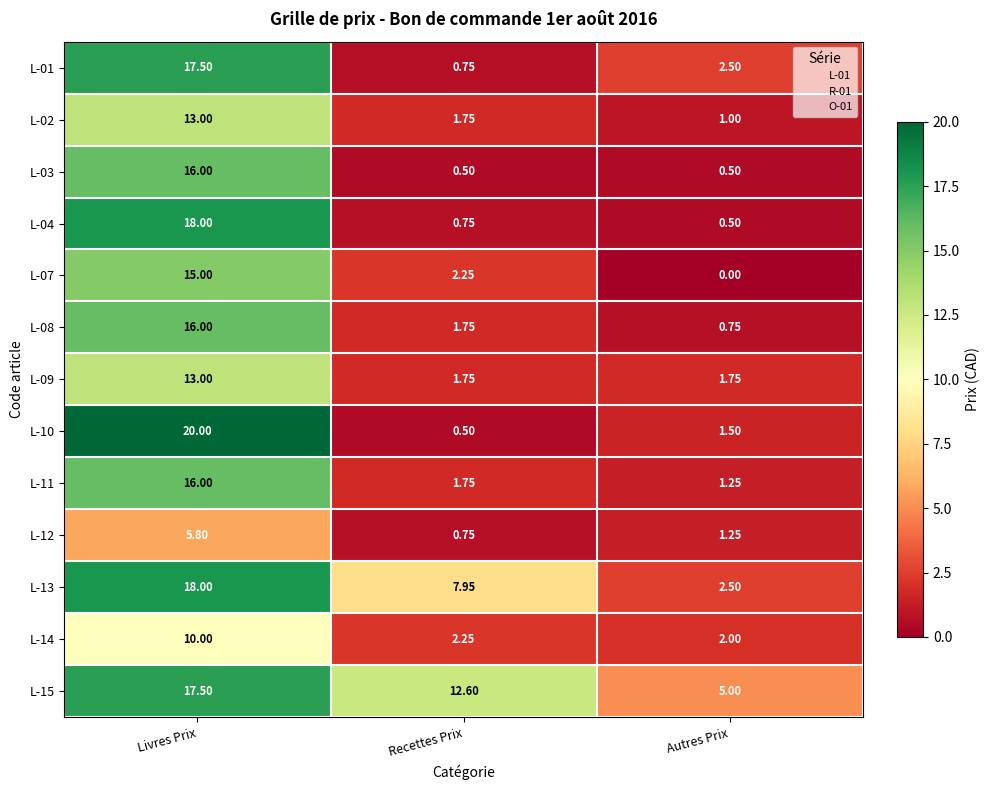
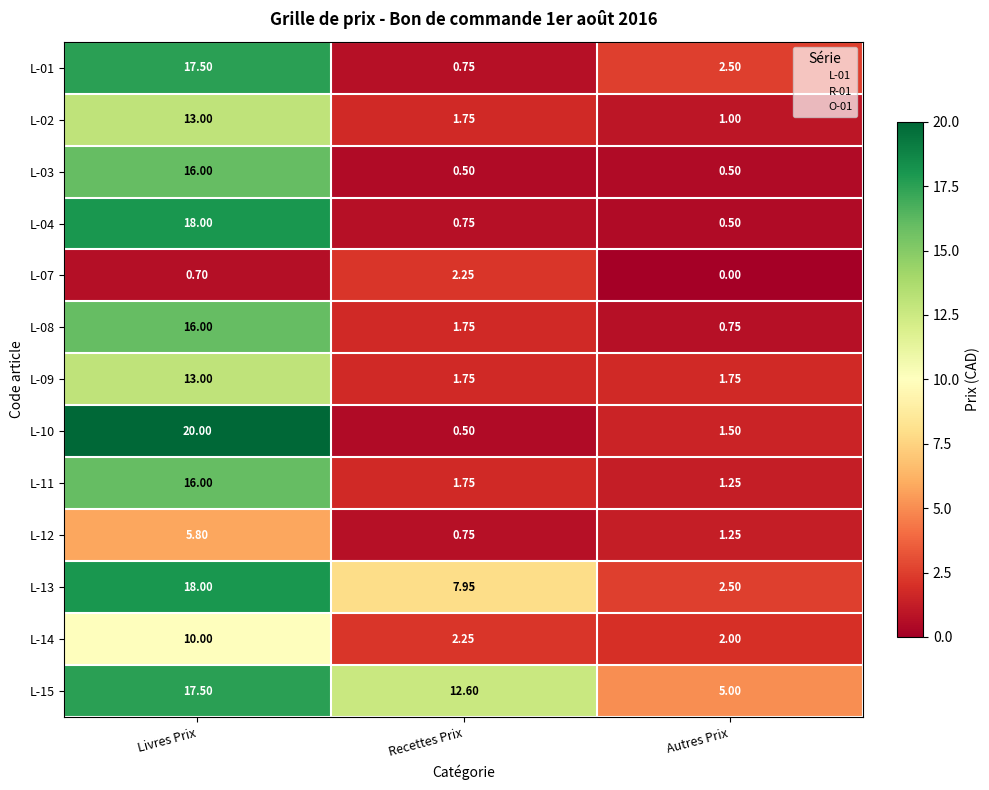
L-07, Livres Prix: 15.00 -> 0.70
